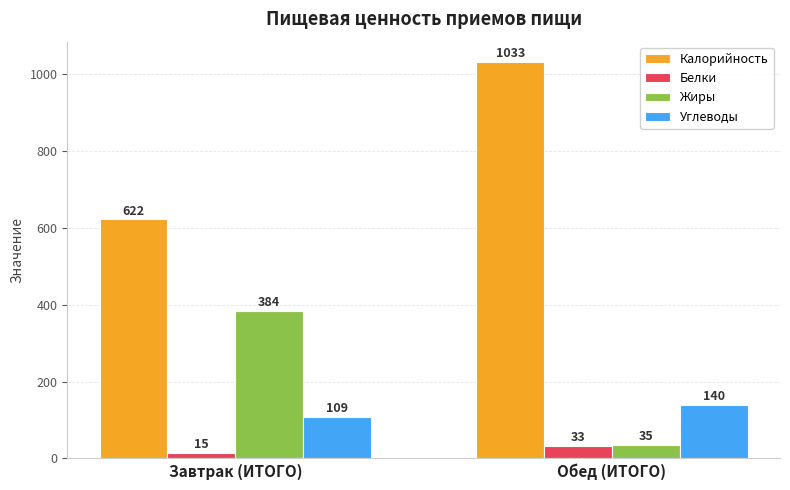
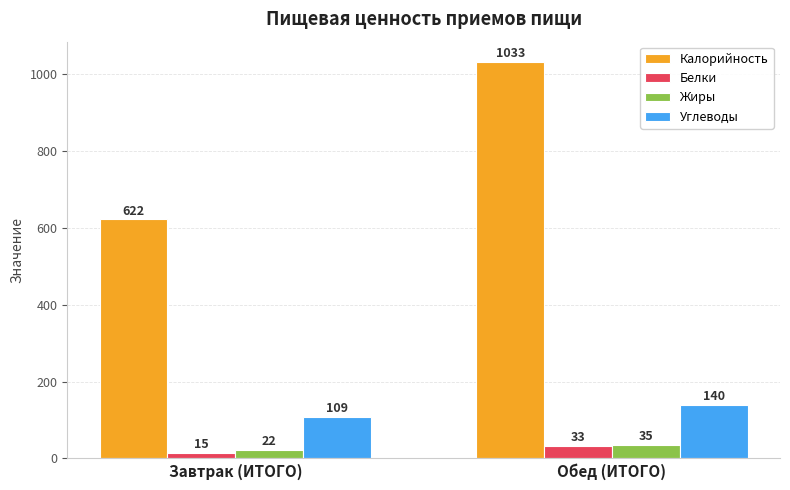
Жиры, Завтрак (ИТОГО): 384 -> 22
